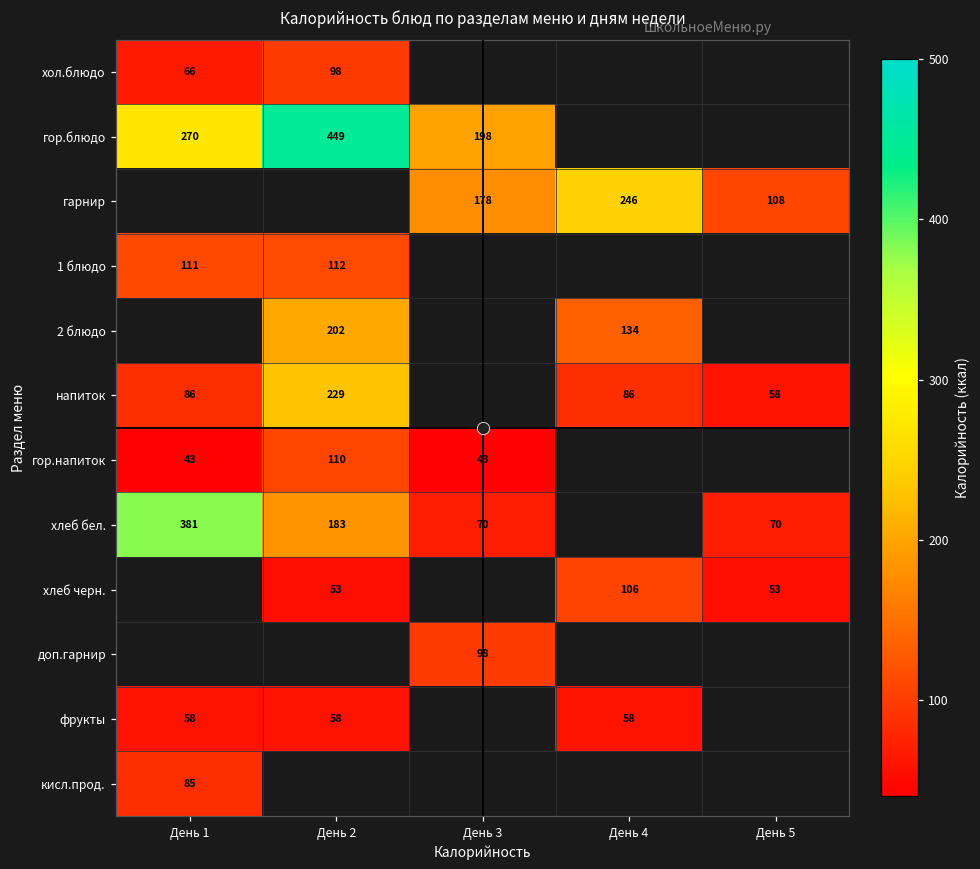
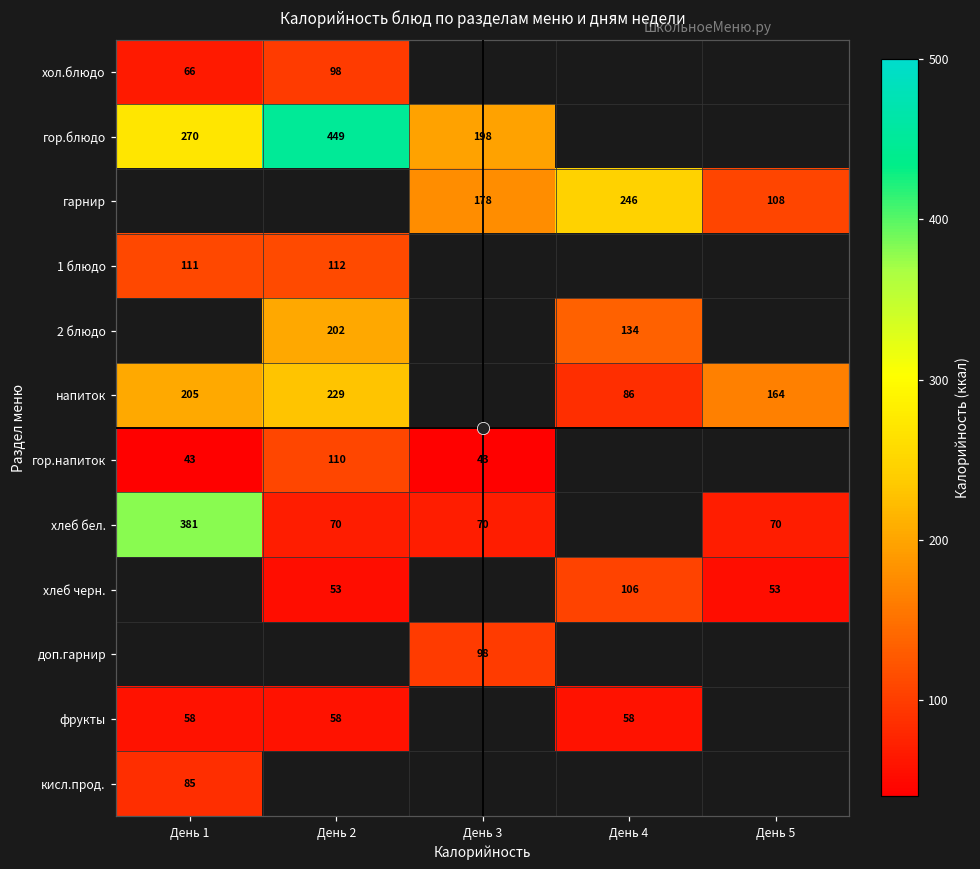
напиток, День 1: 86 -> 205
напиток, День 5: 58 -> 164
хлеб бел., День 2: 183 -> 70
